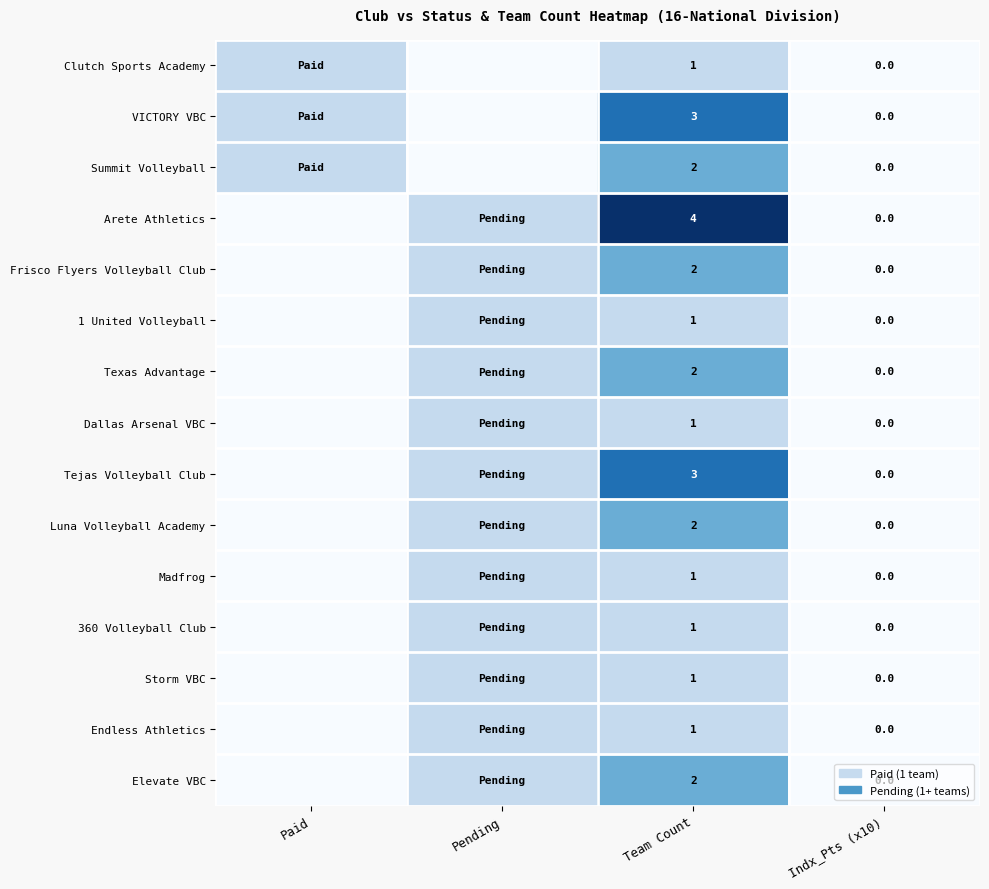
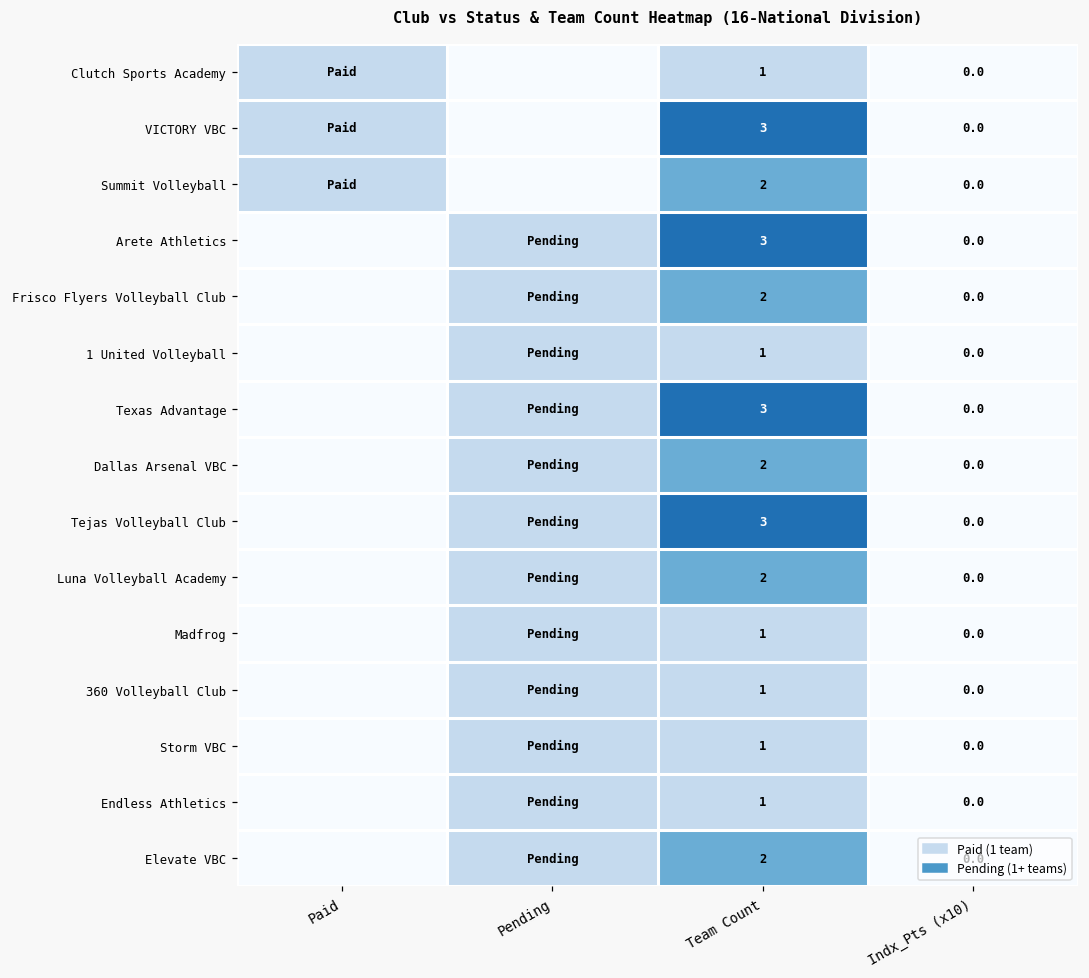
Arete Athletics, Team Count: 4 -> 3
Texas Advantage, Team Count: 2 -> 3
Dallas Arsenal VBC, Team Count: 1 -> 2
